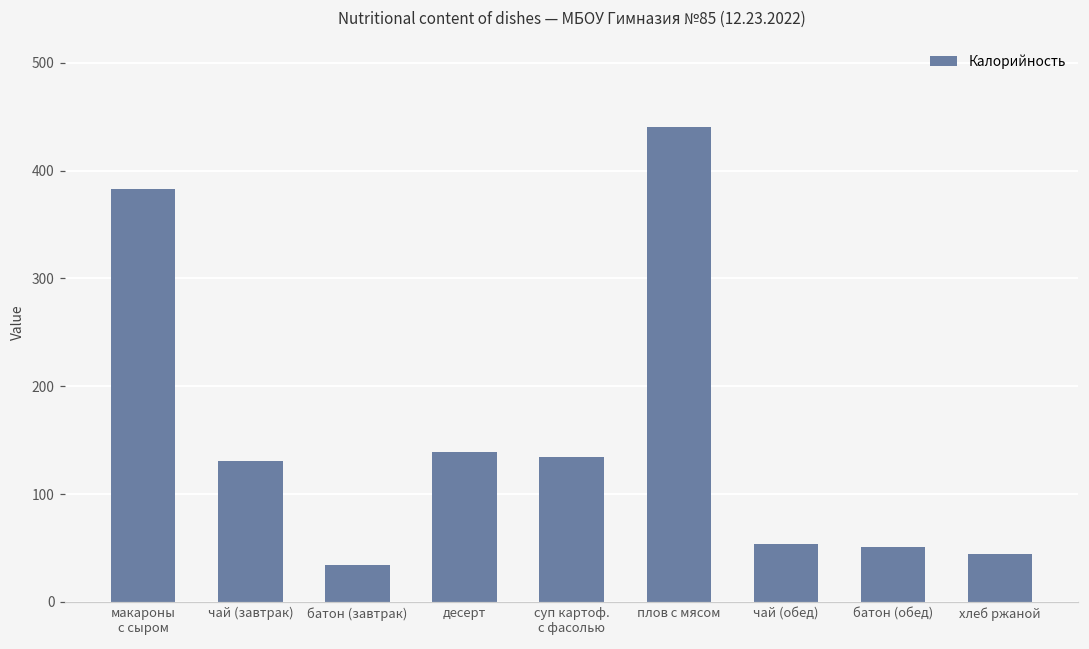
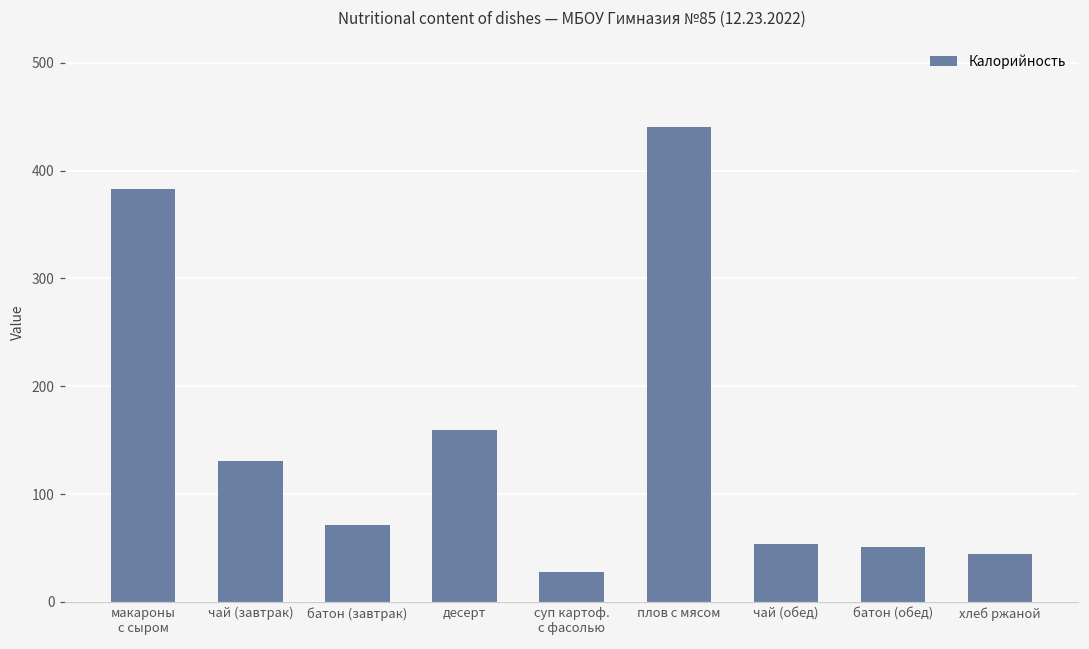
батон (завтрак): 30 -> 70
десерт: 140 -> 160
суп картоф. с фасолью: 130 -> 30
